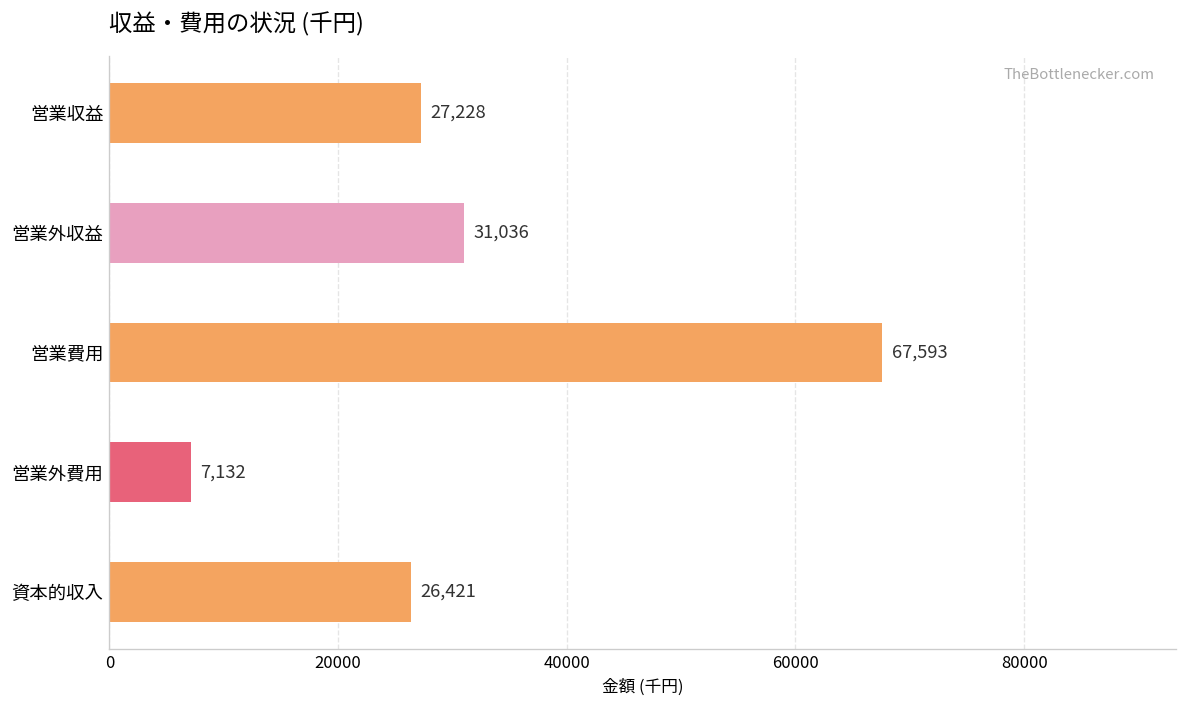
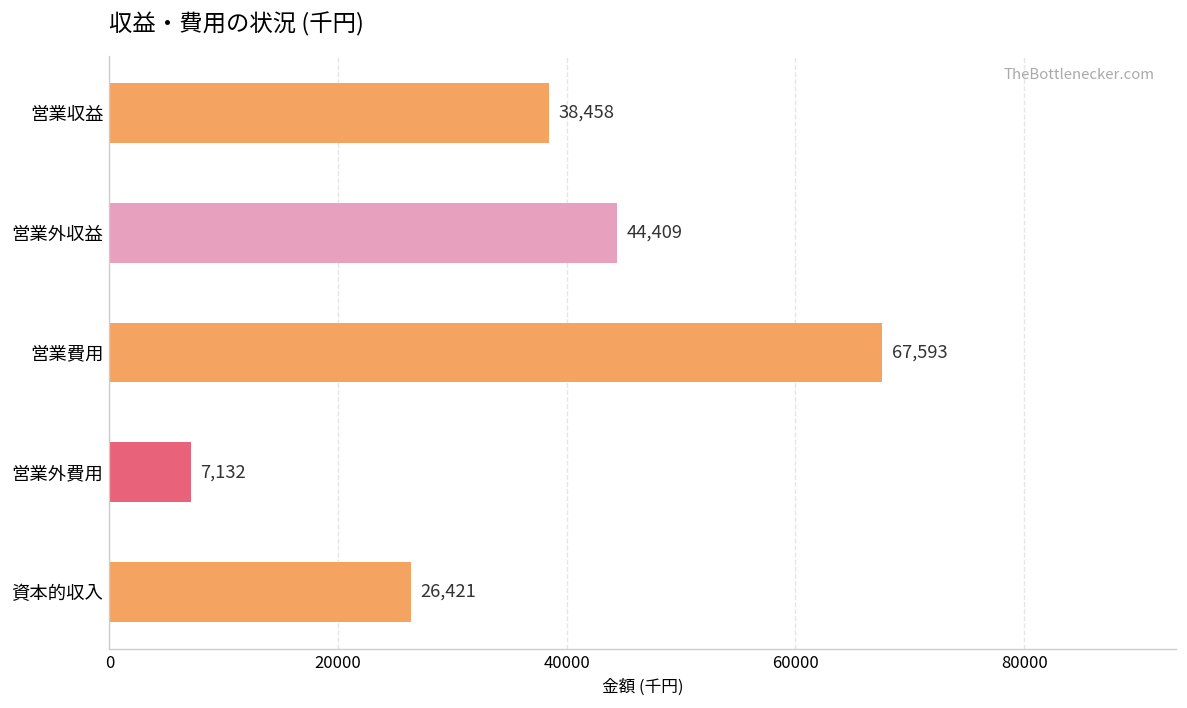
営業収益: 27,228 -> 38,458
営業外収益: 31,036 -> 44,409
